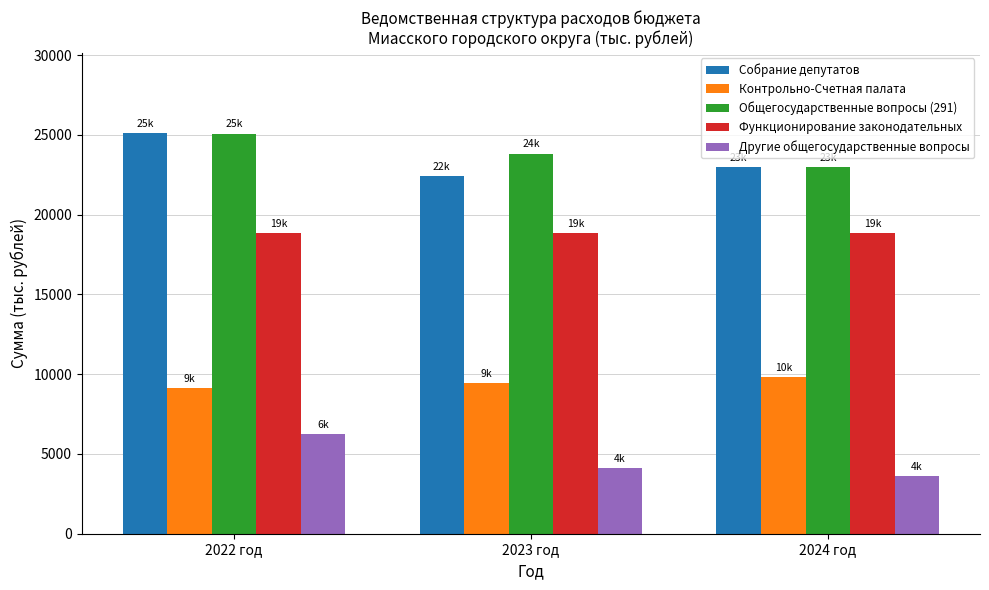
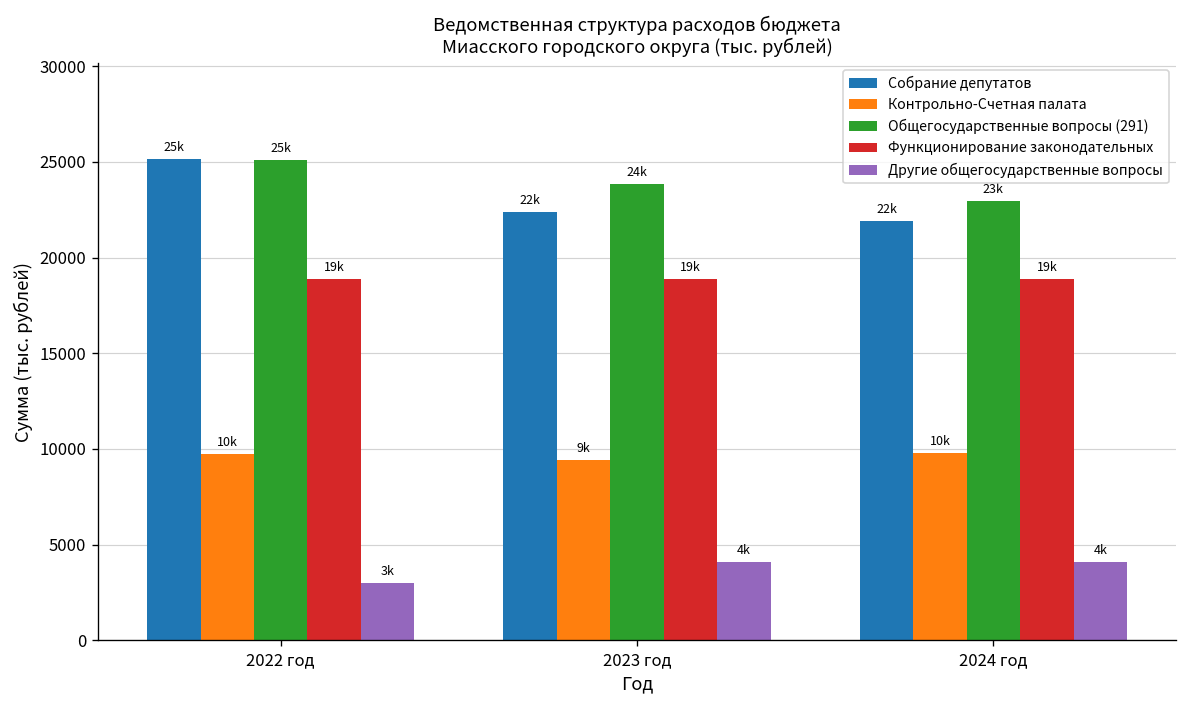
Контрольно-Счетная палата, 2022 год: 9k -> 10k
Другие общегосударственные вопросы, 2022 год: 6k -> 3k
Собрание депутатов, 2024 год: 23000 -> 21900
Другие общегосударственные вопросы, 2024 год: 3600 -> 4100
